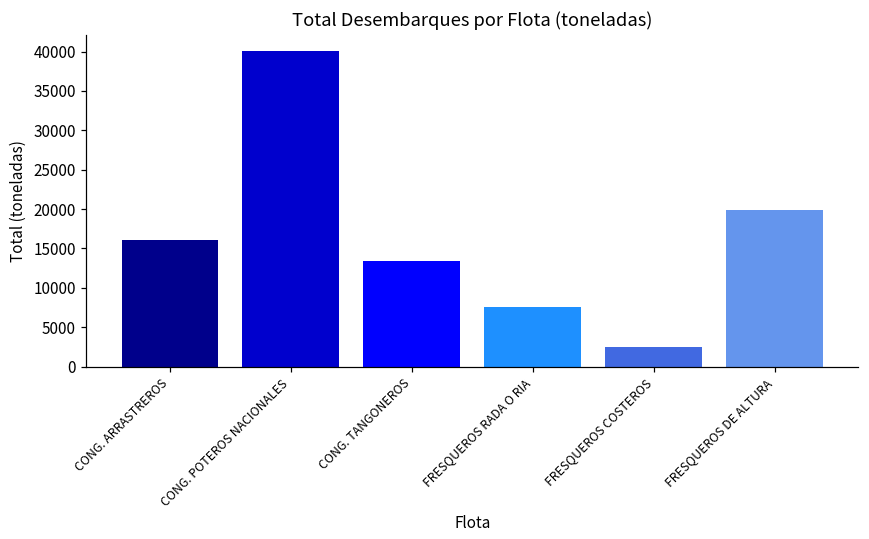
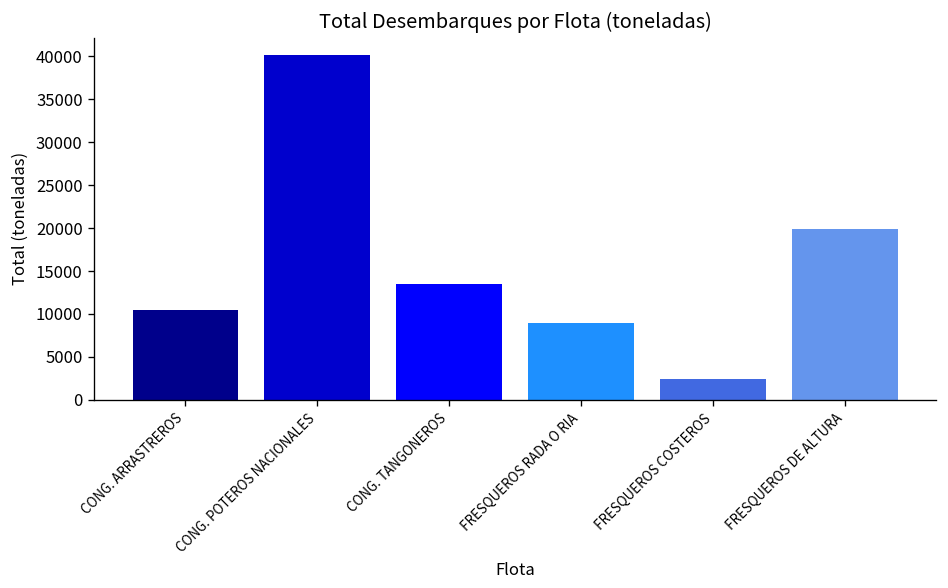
CONG. ARRASTREROS: 16000 -> 11000
FRESQUEROS RADA O RIA: 8000 -> 9000
